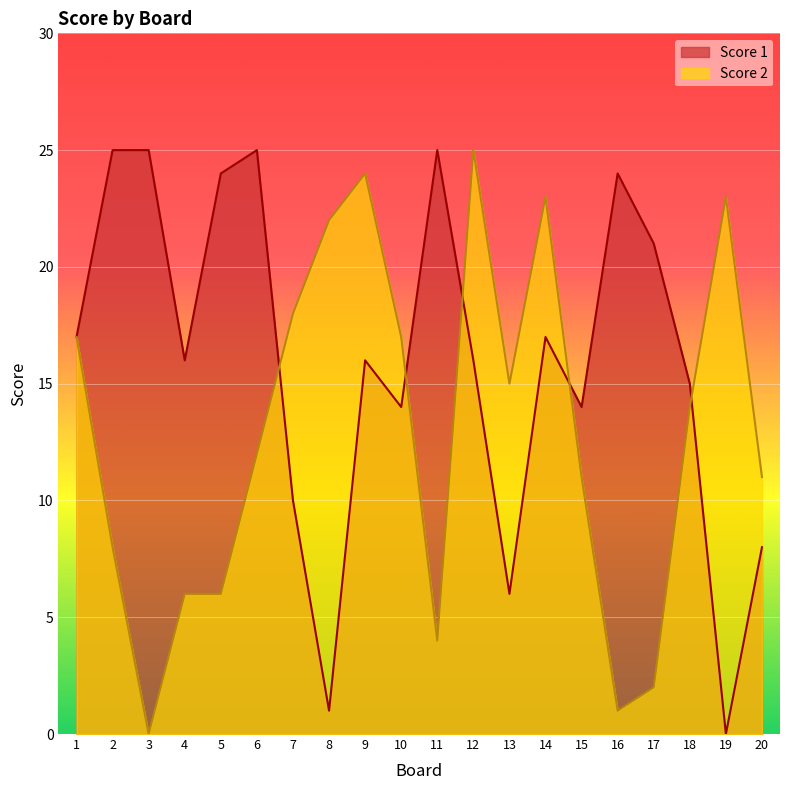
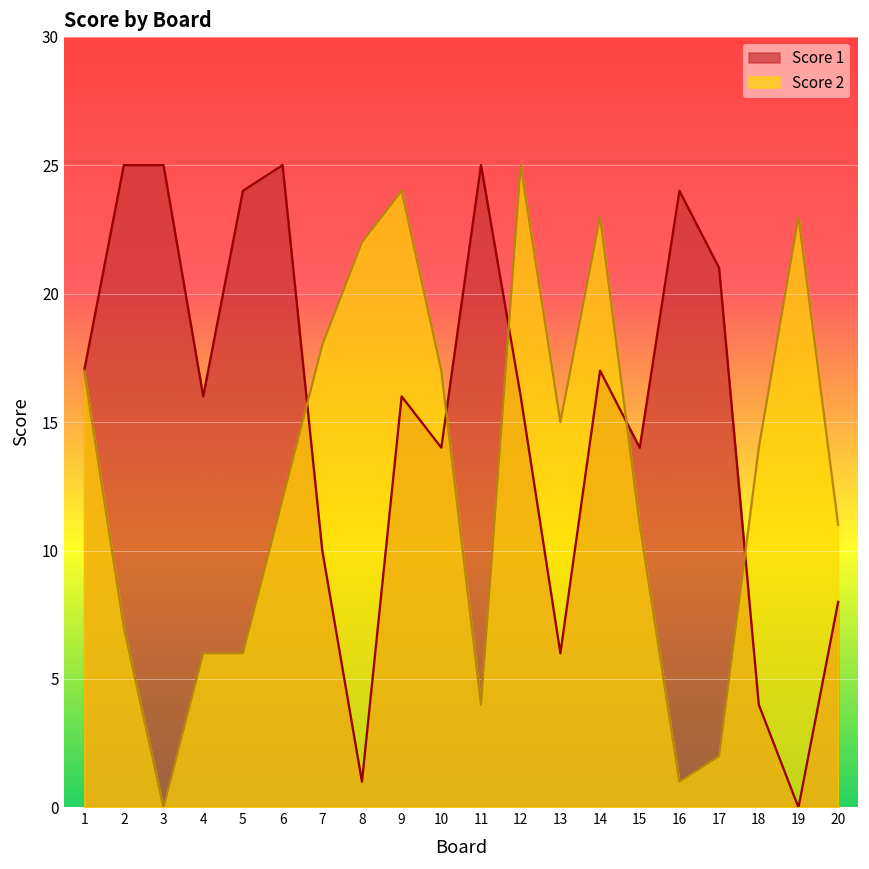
Score 2, 2: 8 -> 7
Score 1, 18: 15 -> 4
